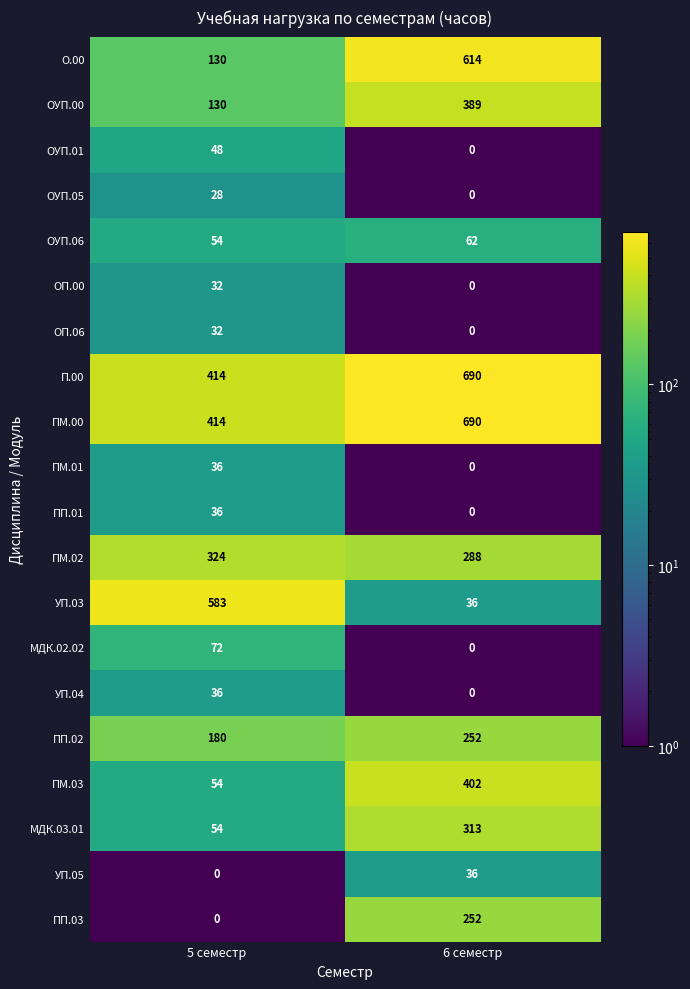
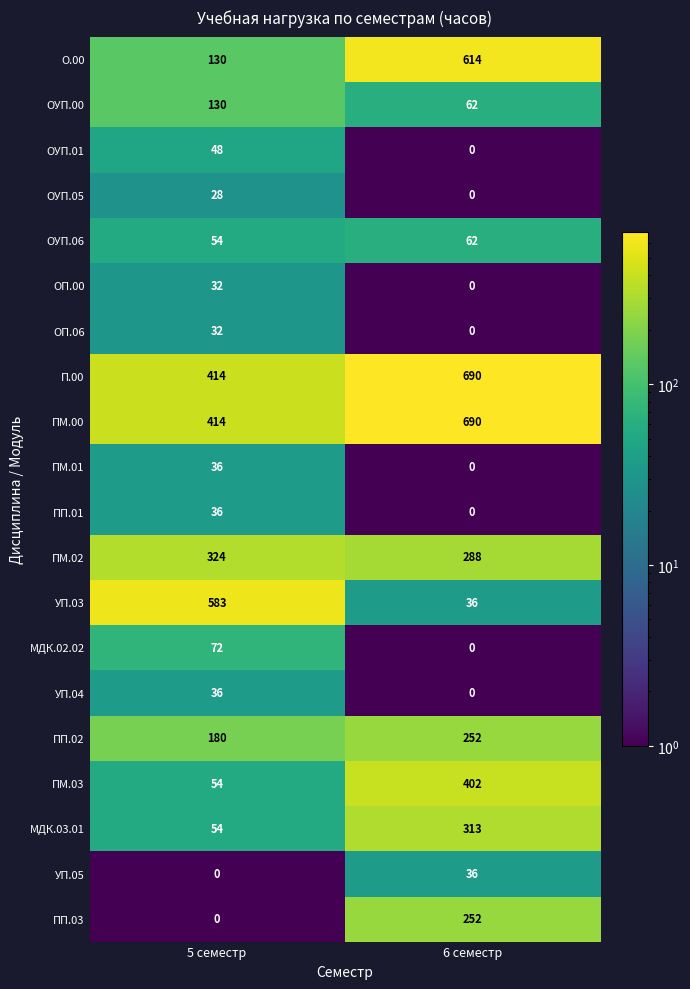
ОУП.00, 6 семестр: 389 -> 62
